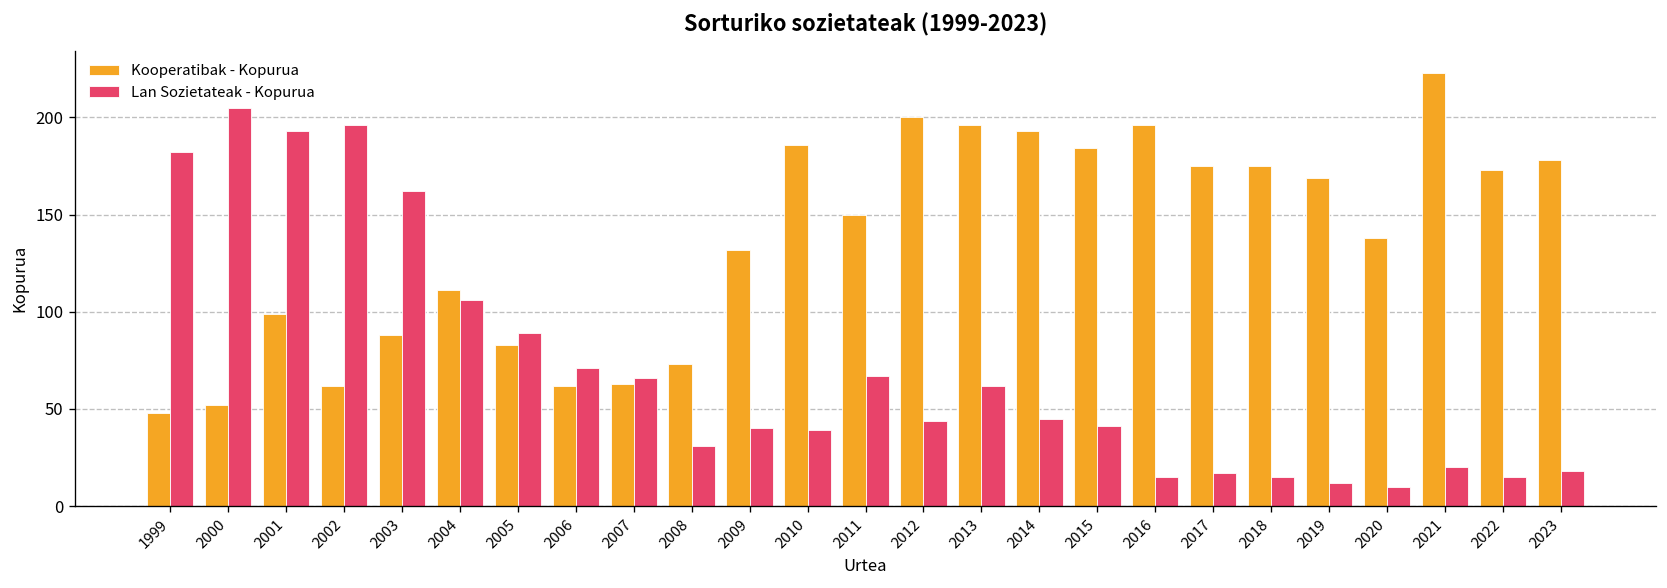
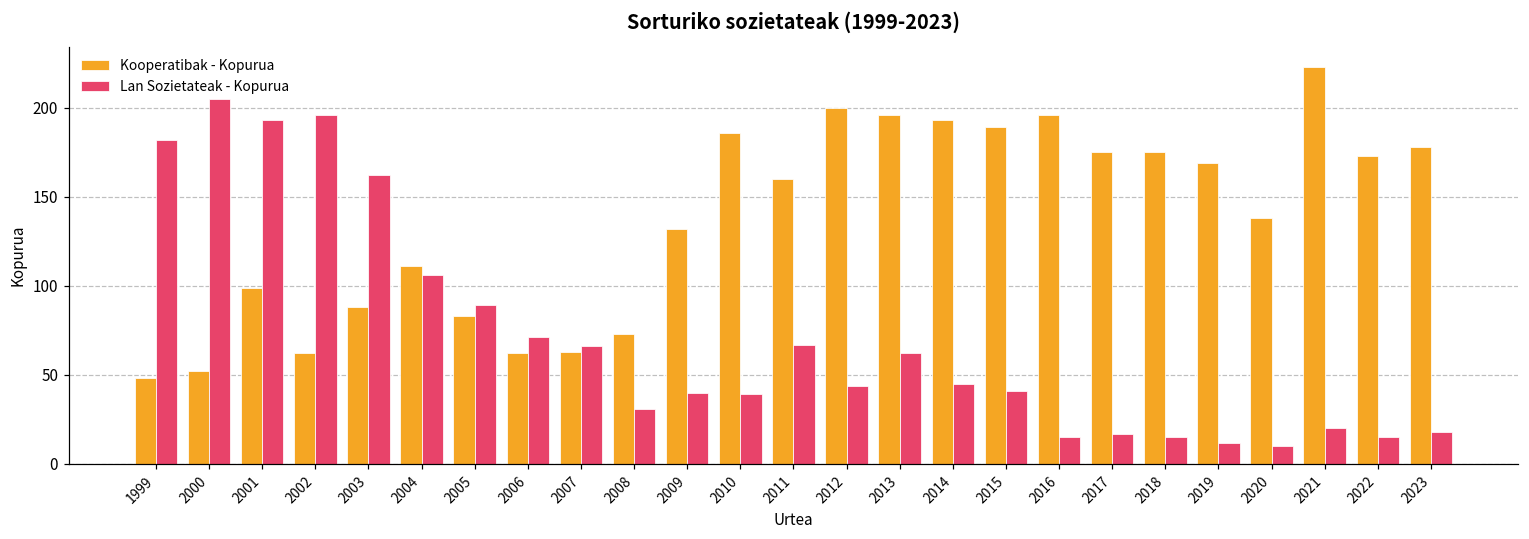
Kooperatibak - Kopurua, 2011: 150 -> 160
Kooperatibak - Kopurua, 2015: 184 -> 189
